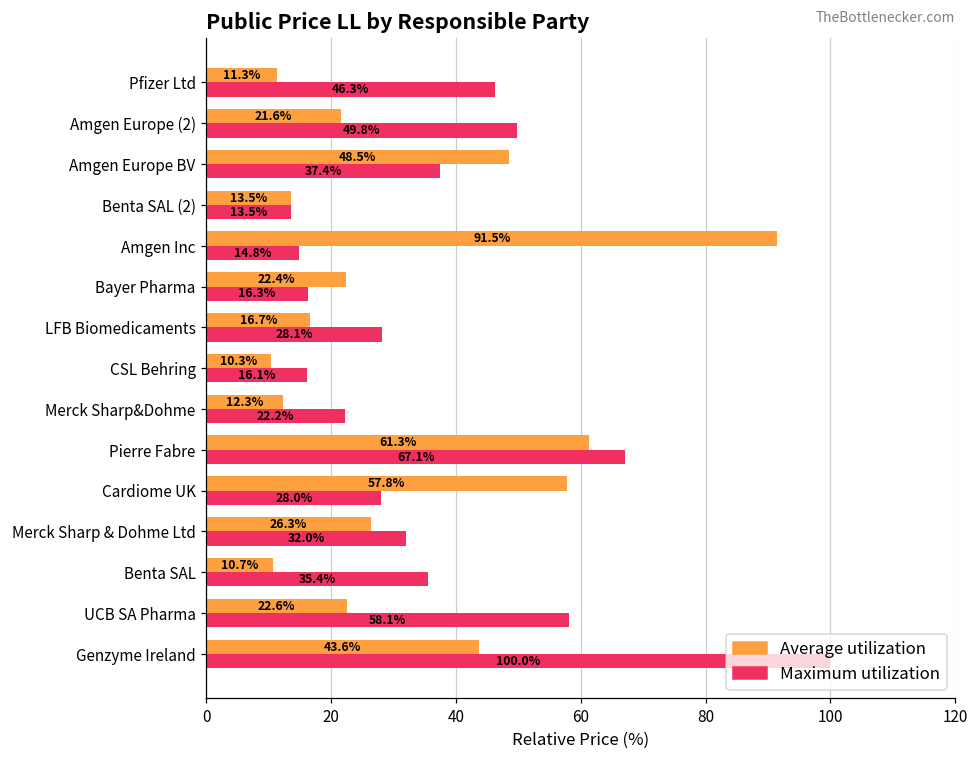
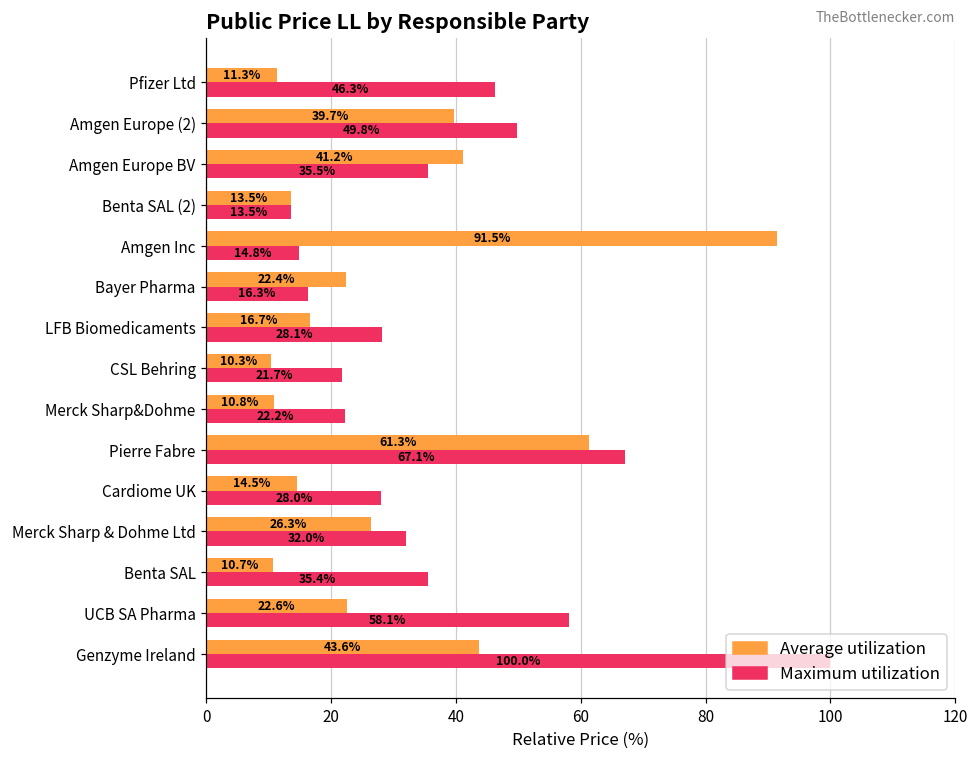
Average utilization, Amgen Europe (2): 21.6% -> 39.7%
Average utilization, Amgen Europe BV: 48.5% -> 41.2%
Maximum utilization, Amgen Europe BV: 37.4% -> 35.5%
Maximum utilization, CSL Behring: 16.1% -> 21.7%
Average utilization, Merck Sharp&Dohme: 12.3% -> 10.8%
Average utilization, Cardiome UK: 57.8% -> 14.5%
